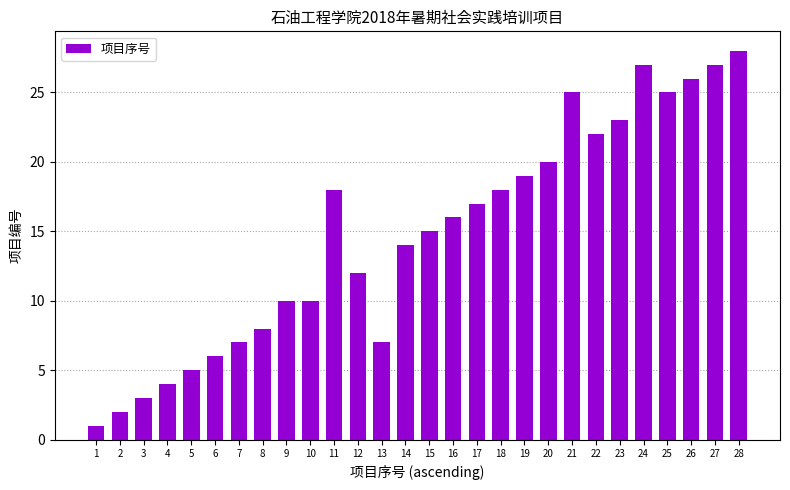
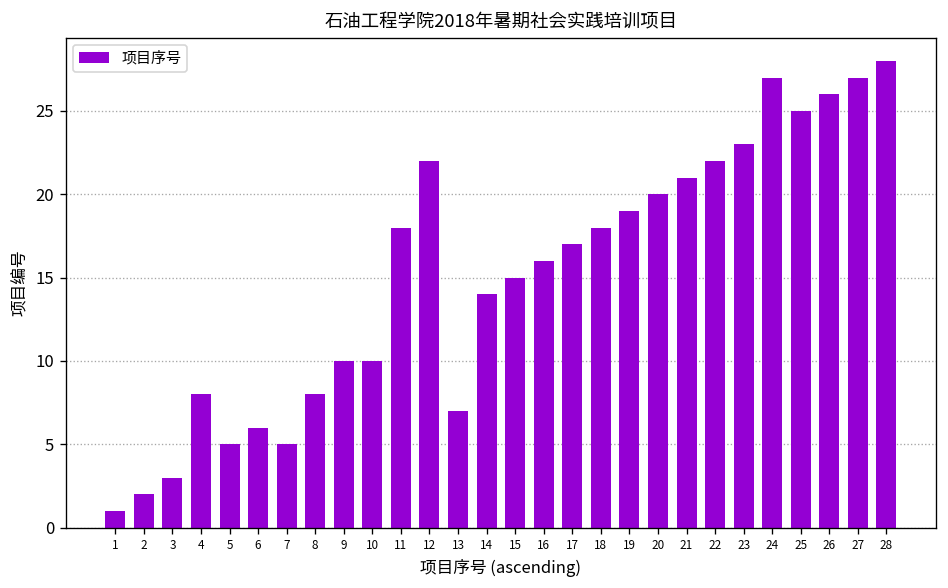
4: 4 -> 8
7: 7 -> 5
12: 12 -> 22
21: 25 -> 21
